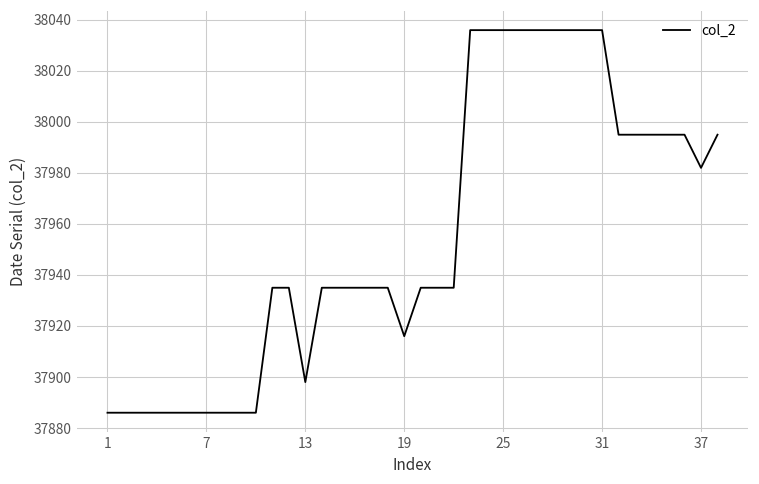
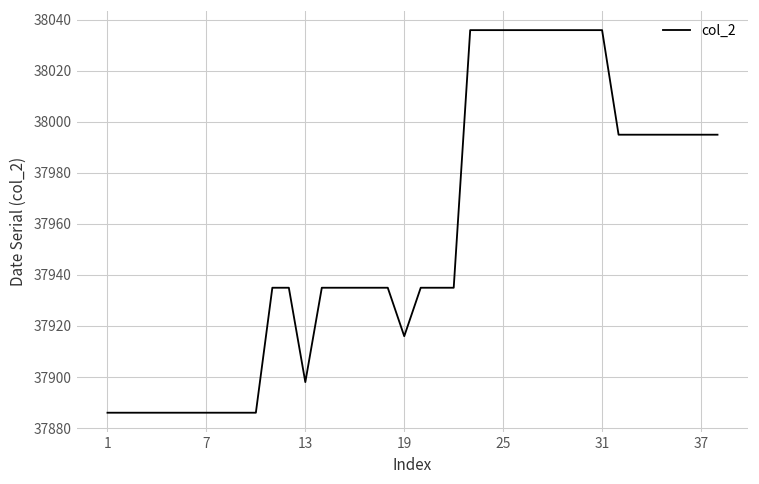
37: 37982 -> 37995
